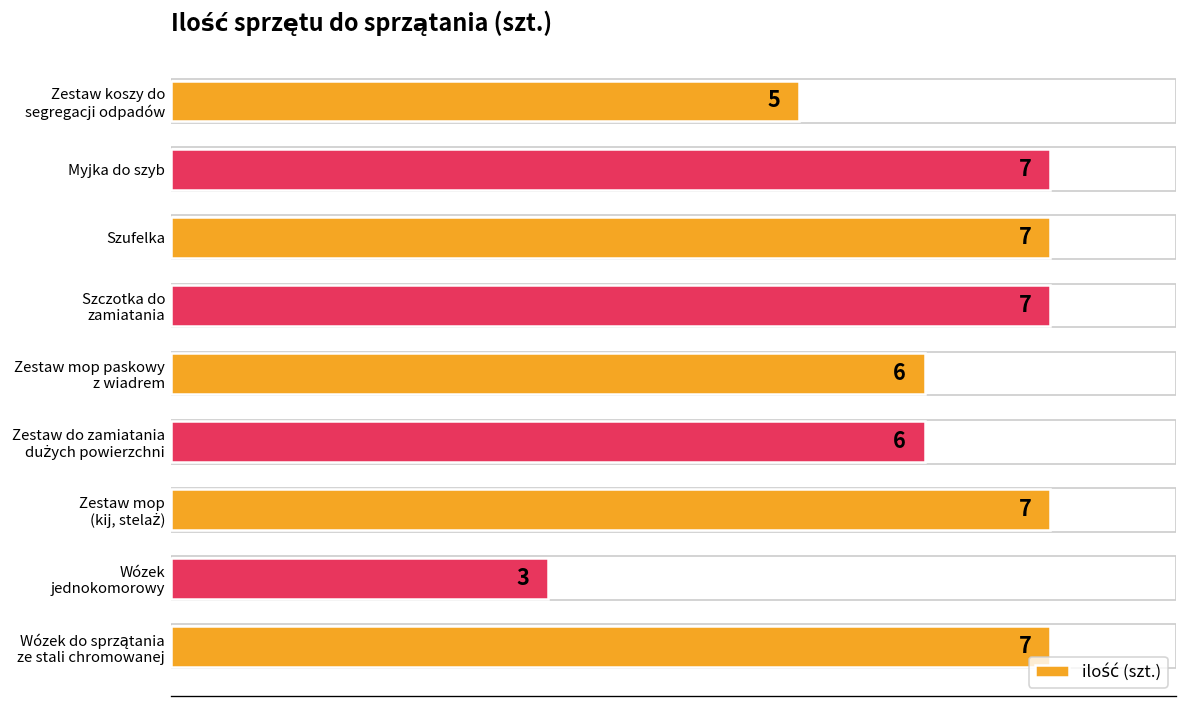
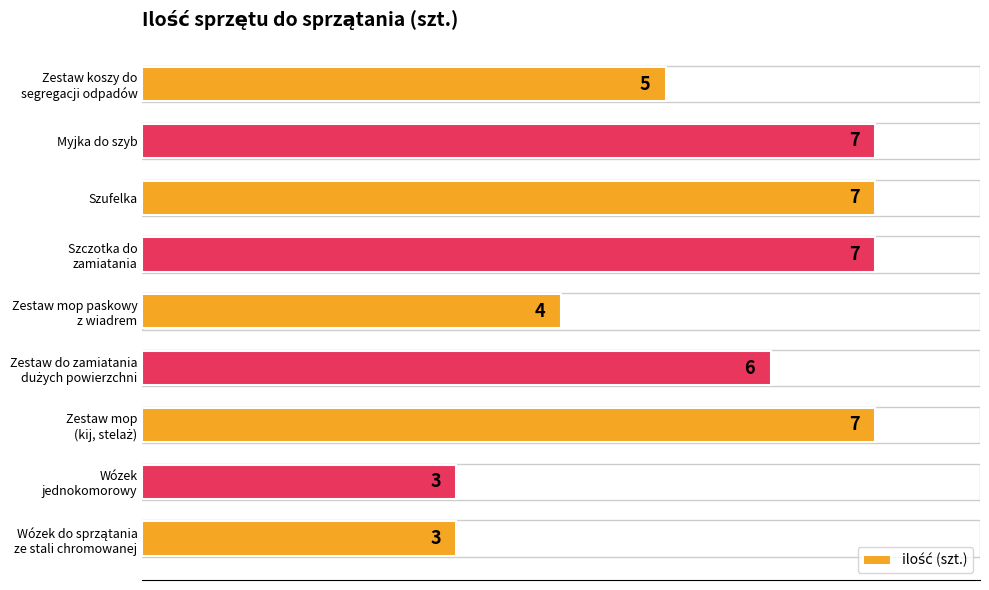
Zestaw mop paskowy z wiadrem: 6 -> 4
Wózek do sprzątania ze stali chromowanej: 7 -> 3
